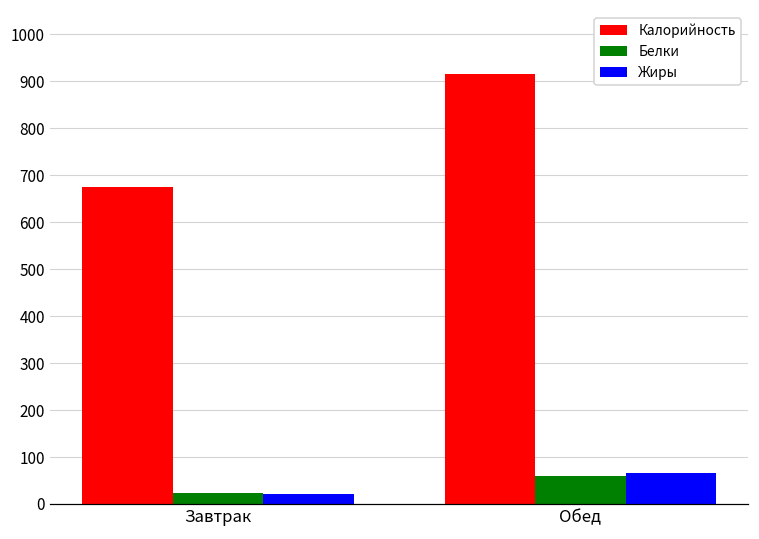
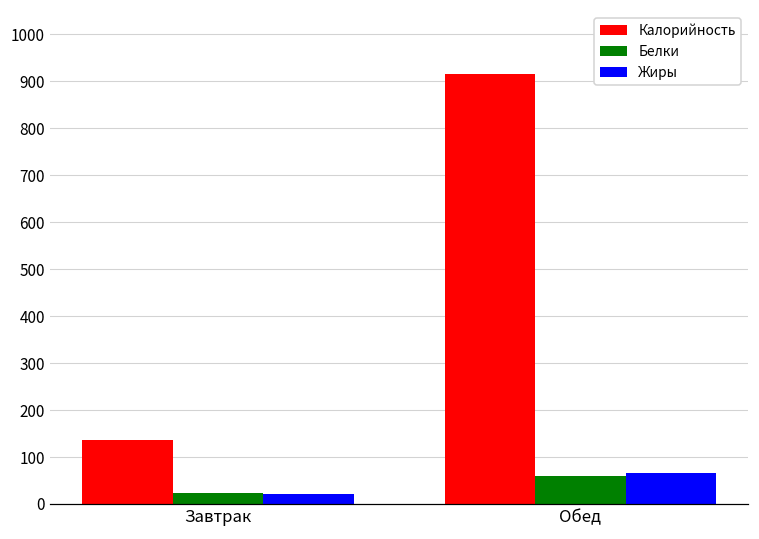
Калорийность, Завтрак: 680 -> 140
